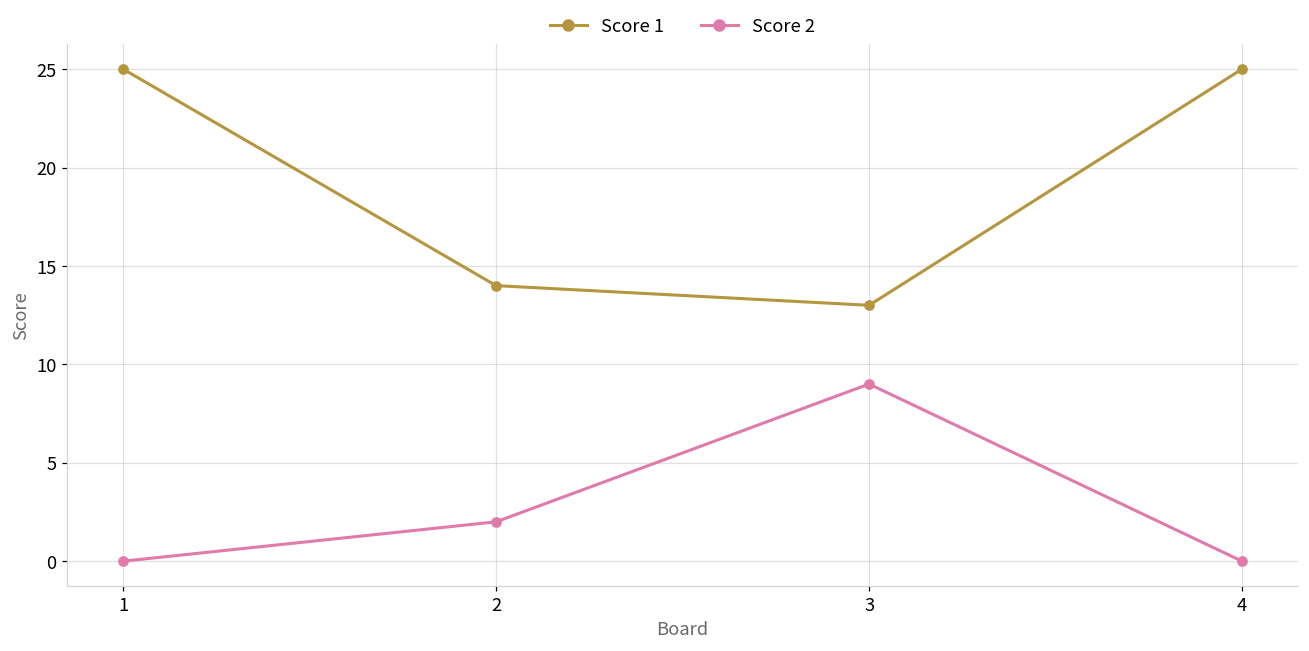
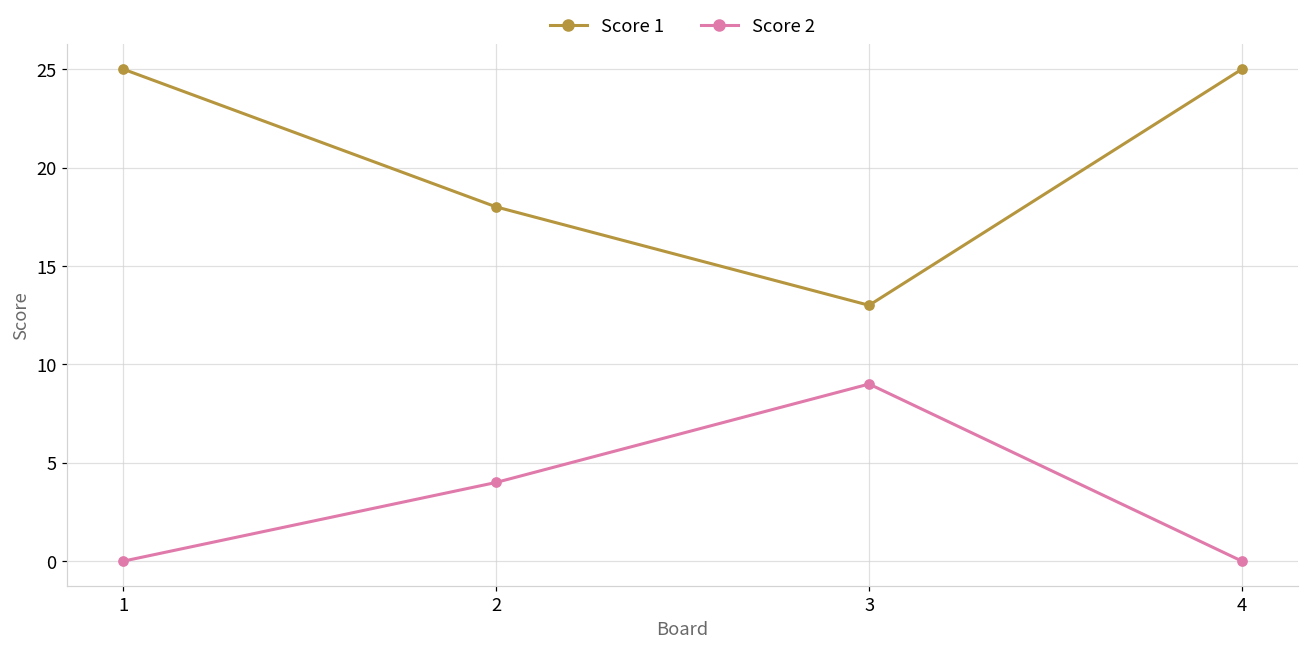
Score 1, 2: 14 -> 18
Score 2, 2: 2 -> 4
